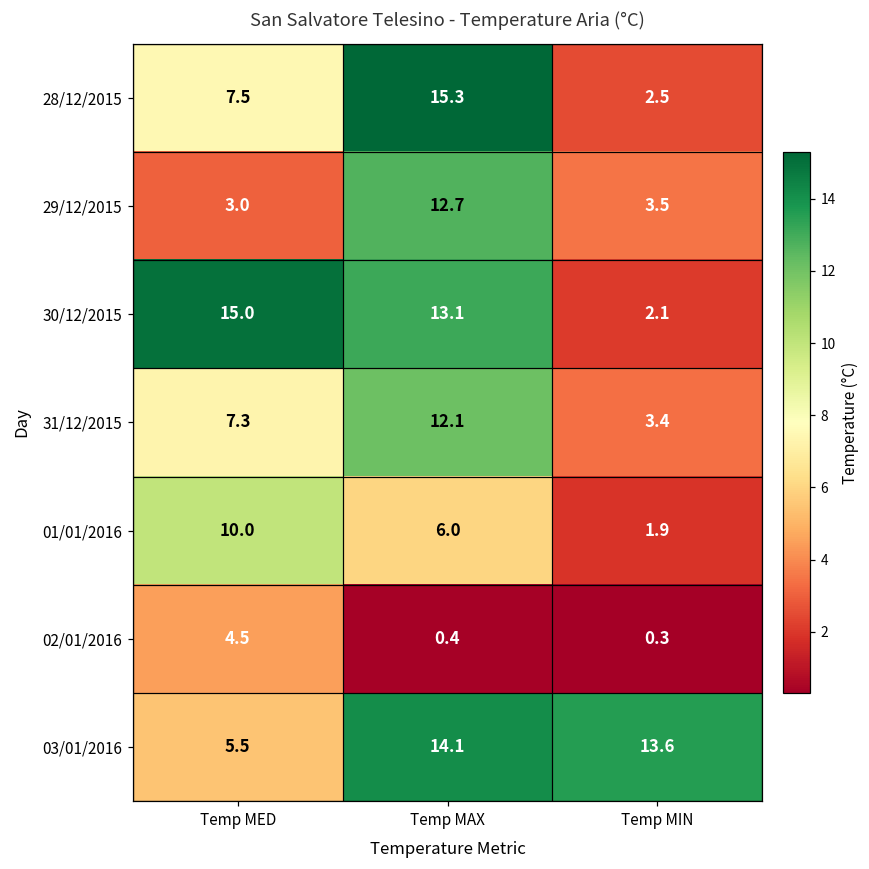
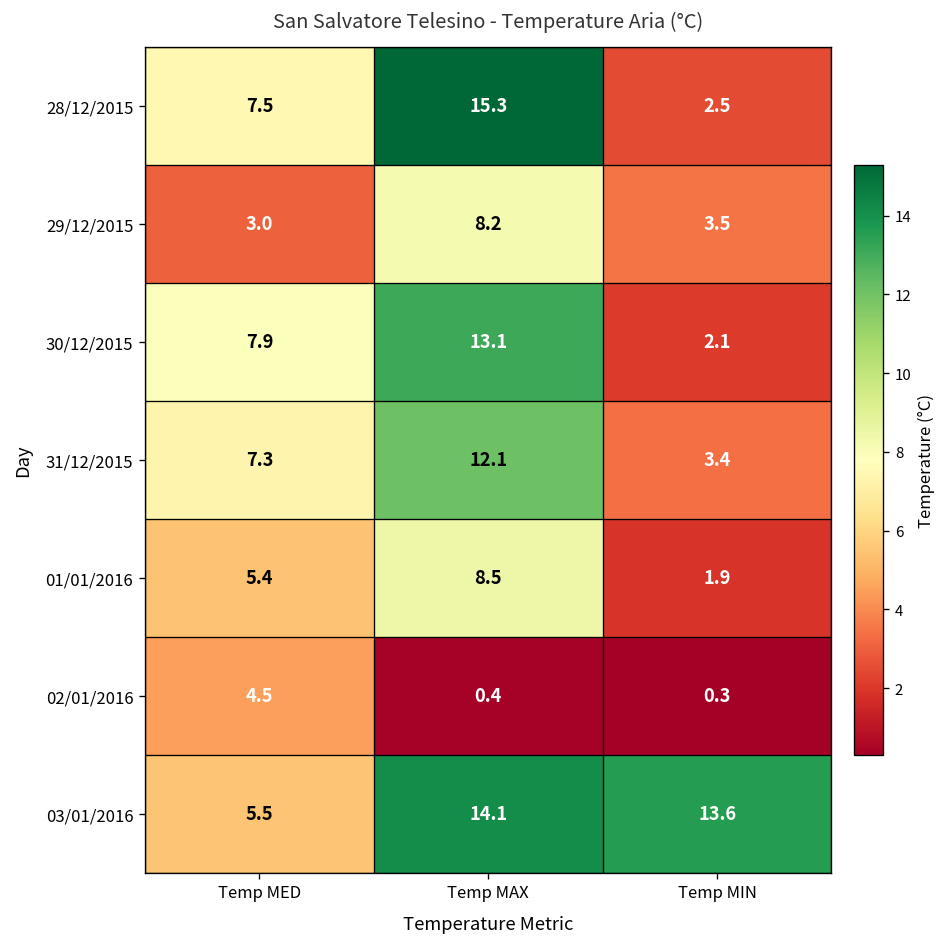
29/12/2015, Temp MAX: 12.7 -> 8.2
30/12/2015, Temp MED: 15.0 -> 7.9
01/01/2016, Temp MED: 10.0 -> 5.4
01/01/2016, Temp MAX: 6.0 -> 8.5
